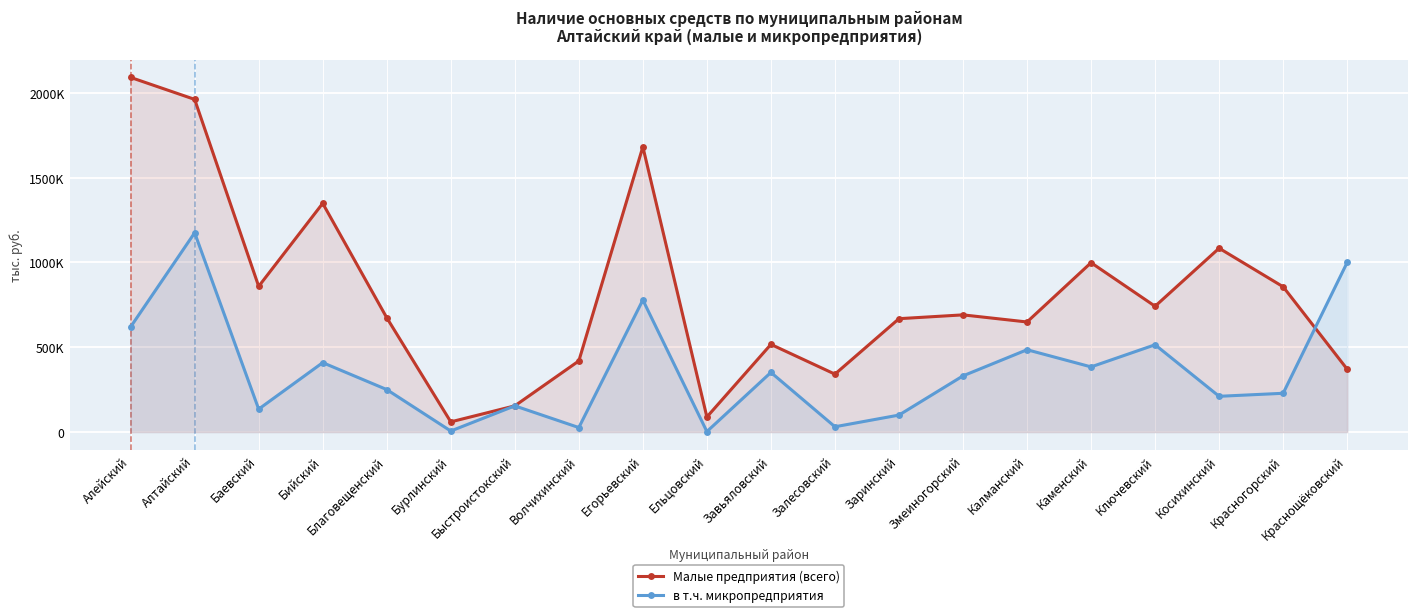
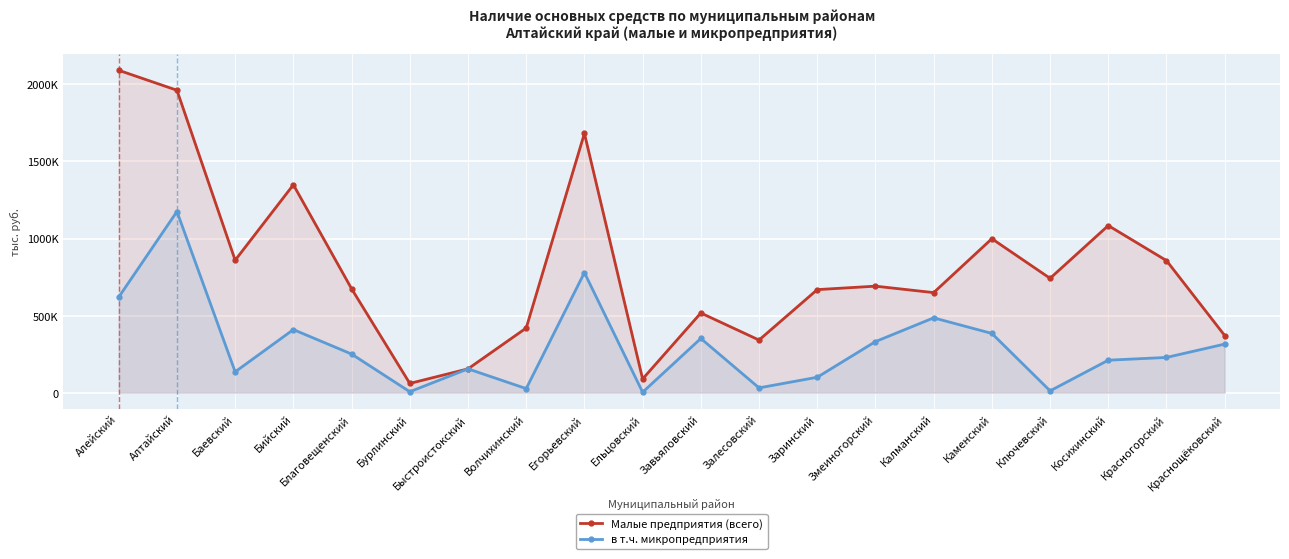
в т.ч. микропредприятия, Ключевский: 510000 -> 10000
в т.ч. микропредприятия, Краснощёковский: 1000000 -> 320000
